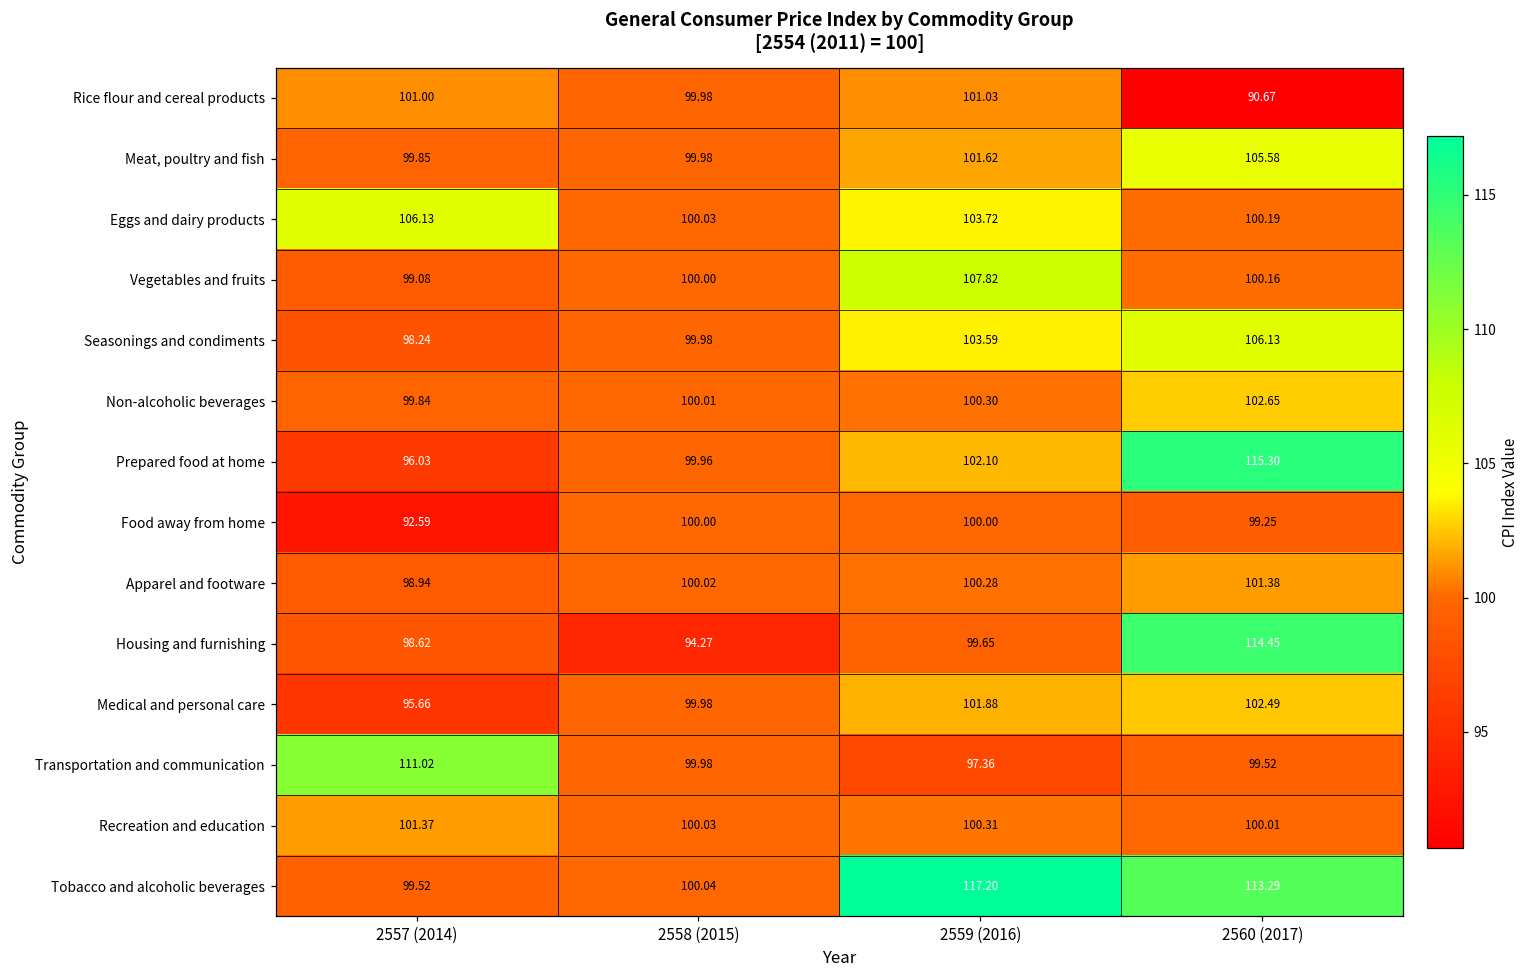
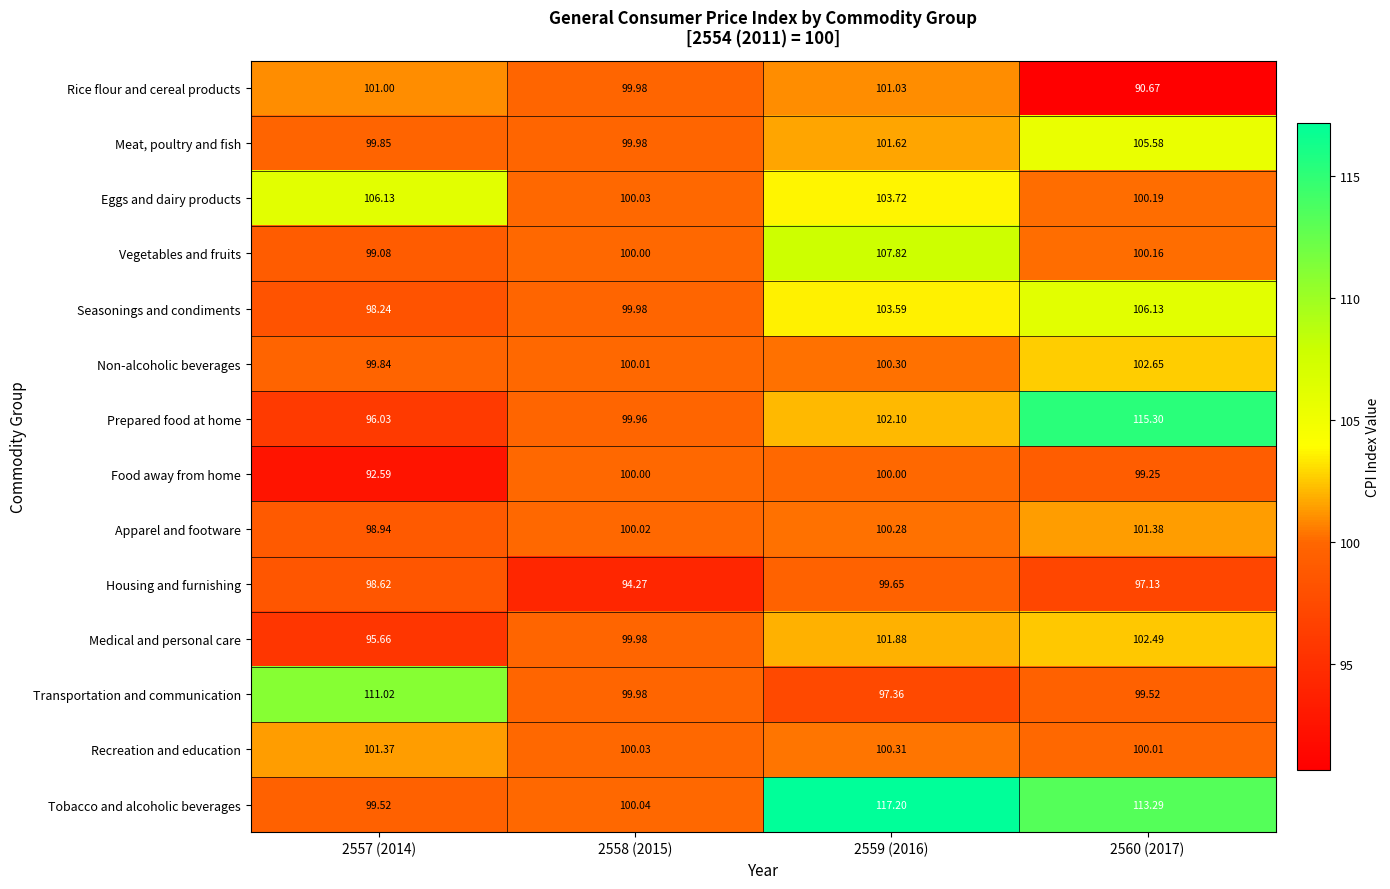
Housing and furnishing, 2560 (2017): 114.45 -> 97.13
